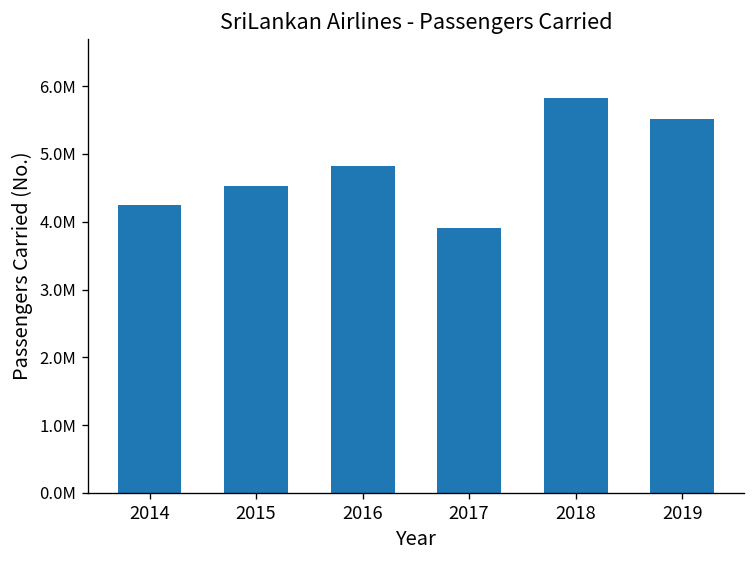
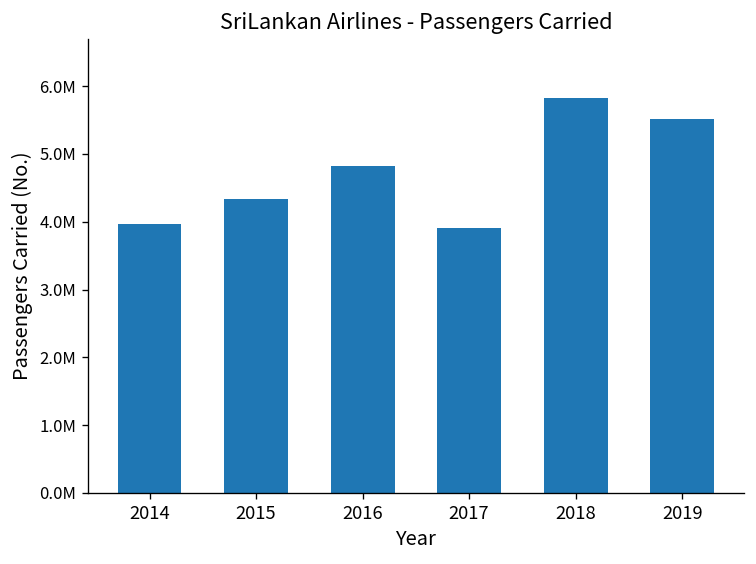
2014: 4200000 -> 4000000
2015: 4500000 -> 4300000
